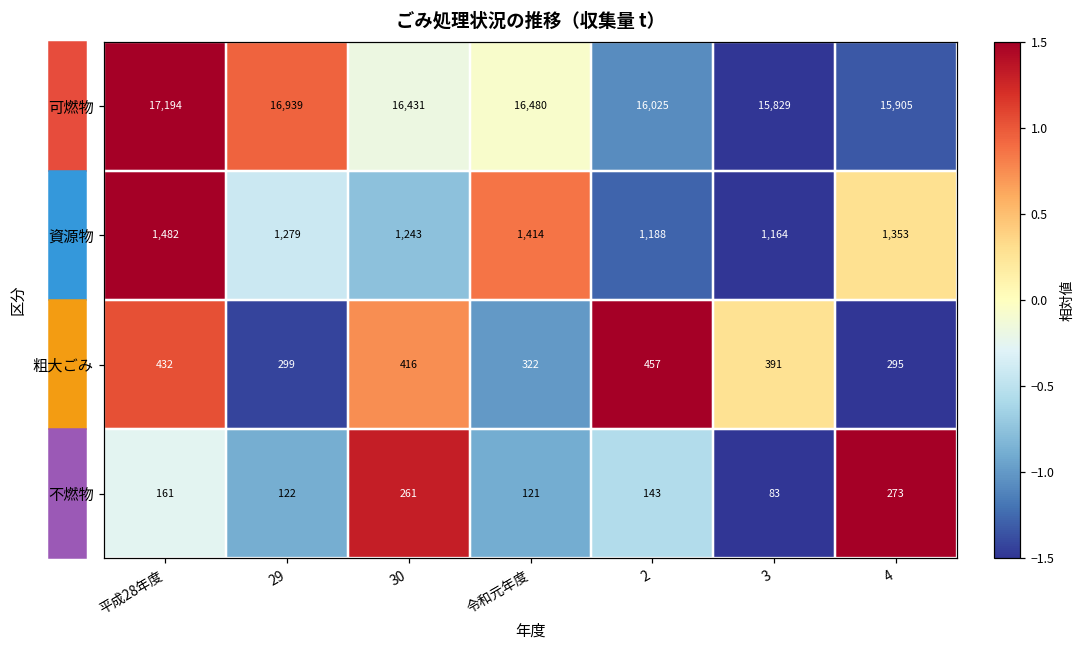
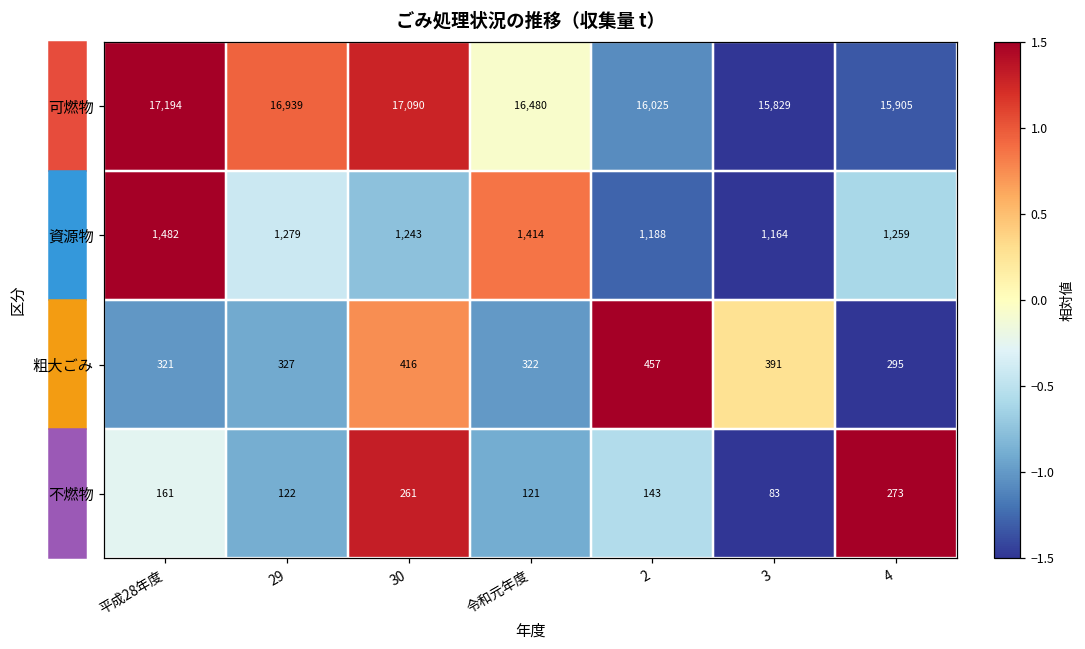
可燃物, 30: 16,431 -> 17,090
資源物, 4: 1,353 -> 1,259
粗大ごみ, 平成28年度: 432 -> 321
粗大ごみ, 29: 299 -> 327
